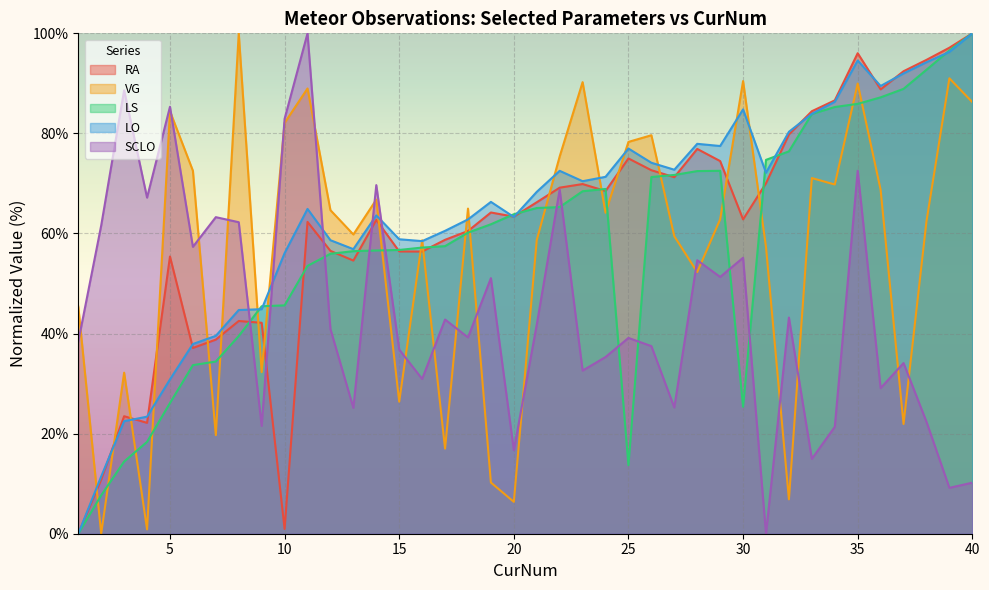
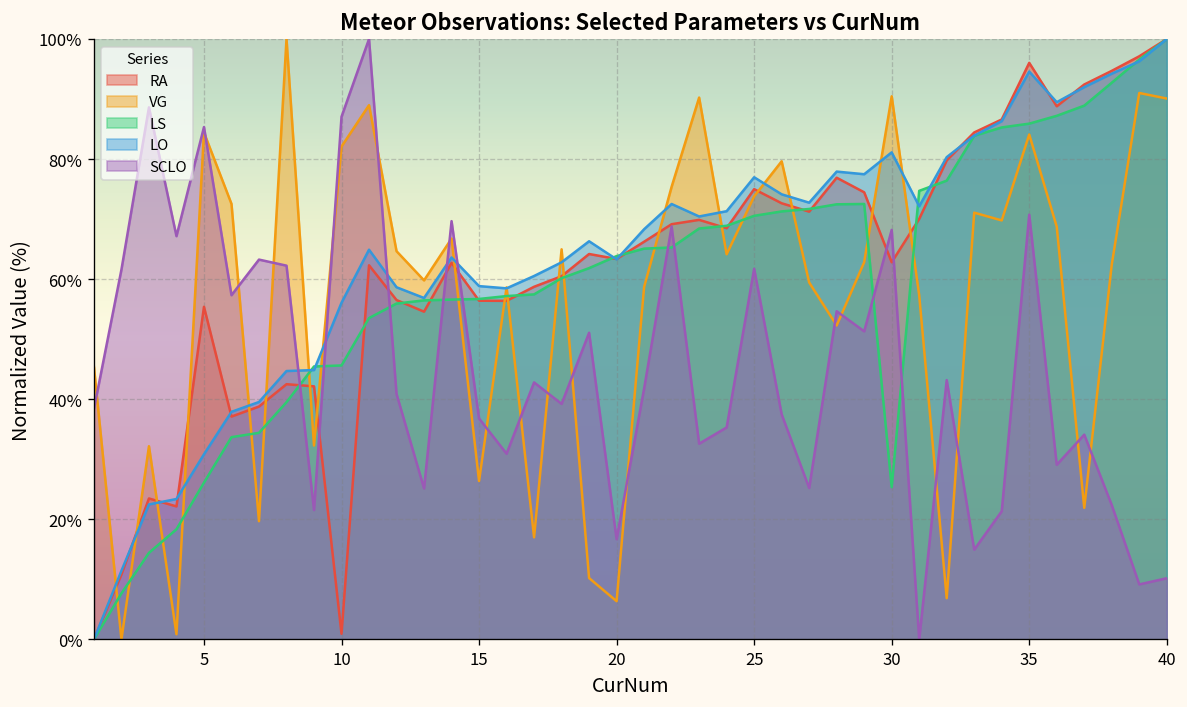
SCLO, 10: 83% -> 87%
VG, 25: 78% -> 74%
LS, 25: 14% -> 71%
SCLO, 25: 39% -> 62%
LO, 30: 85% -> 81%
SCLO, 30: 55% -> 68%
VG, 35: 90% -> 84%
SCLO, 35: 73% -> 71%
VG, 40: 86% -> 90%
